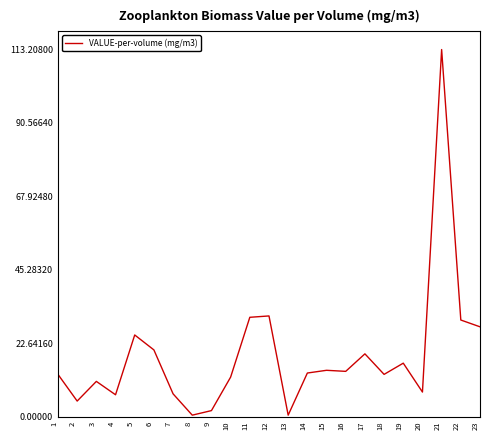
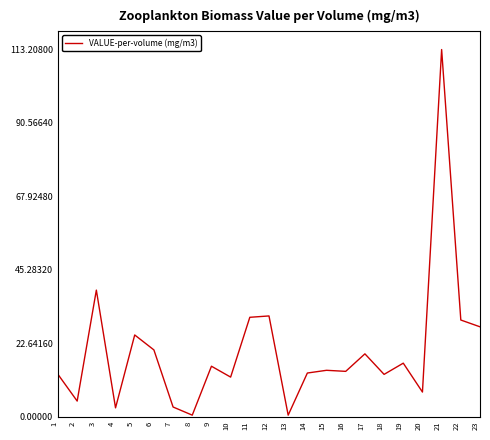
3: 11 -> 39
4: 7 -> 3
7: 7 -> 3
9: 2 -> 16
